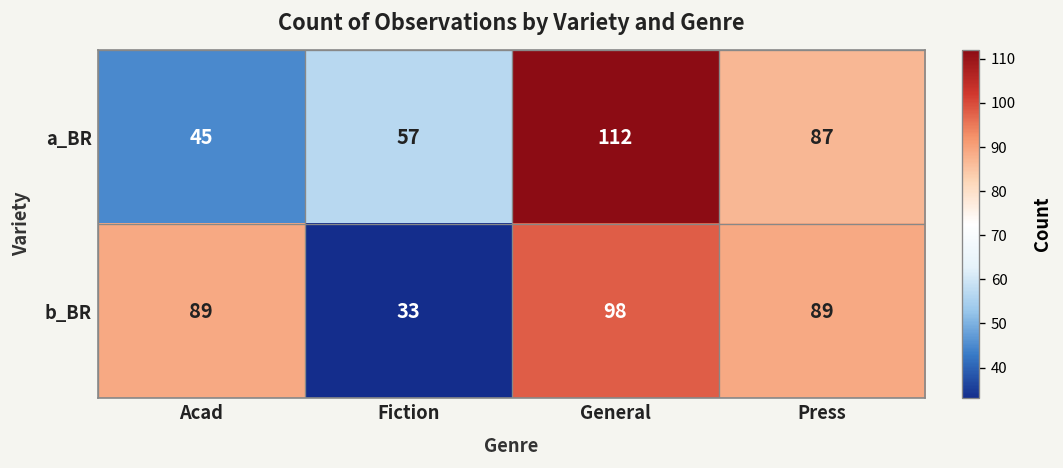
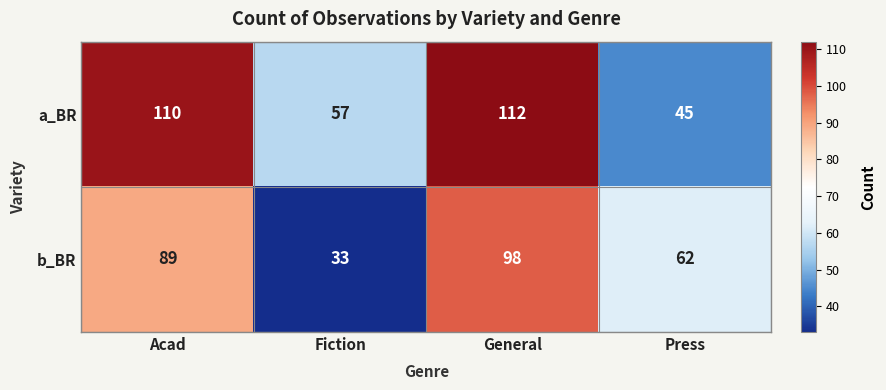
a_BR, Acad: 45 -> 110
a_BR, Press: 87 -> 45
b_BR, Press: 89 -> 62
